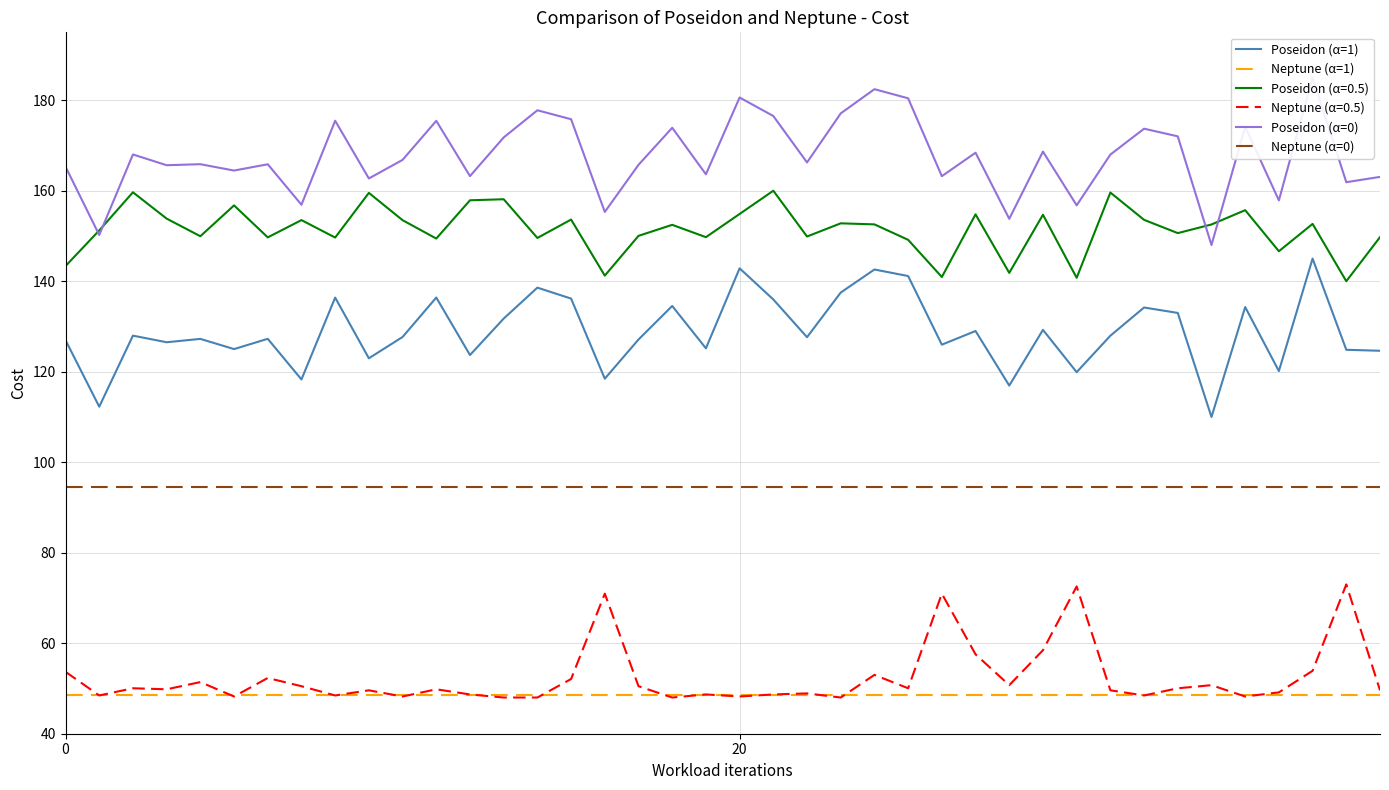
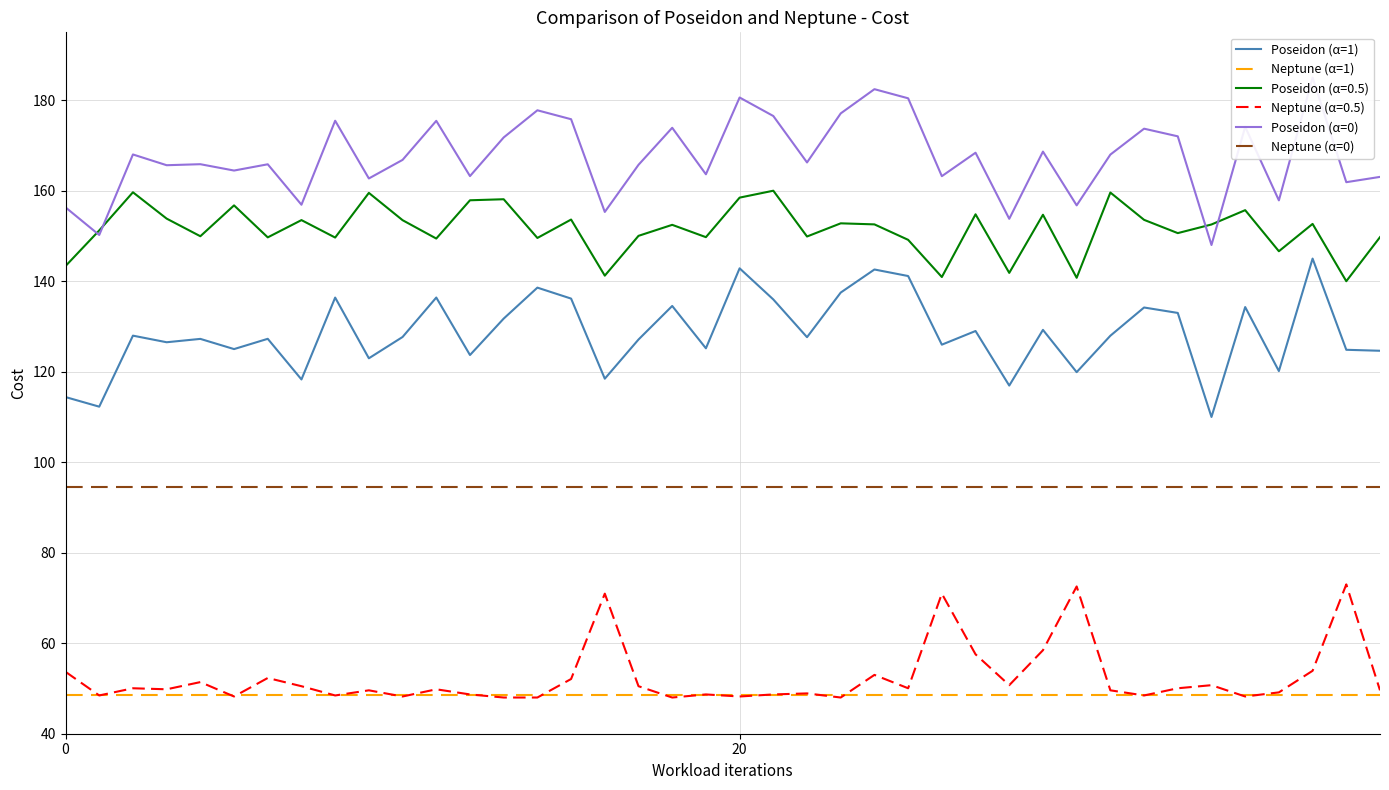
Poseidon (α=1), 0: 127 -> 114
Poseidon (α=0), 0: 165 -> 156
Poseidon (α=0.5), 20: 155 -> 158
